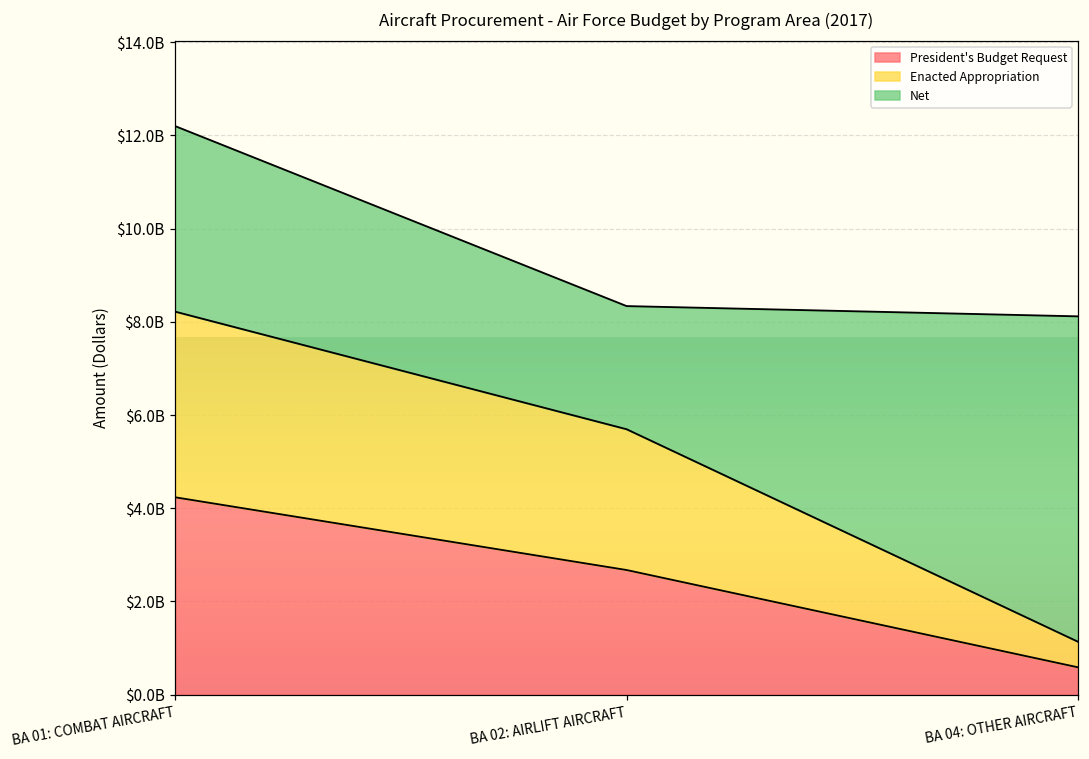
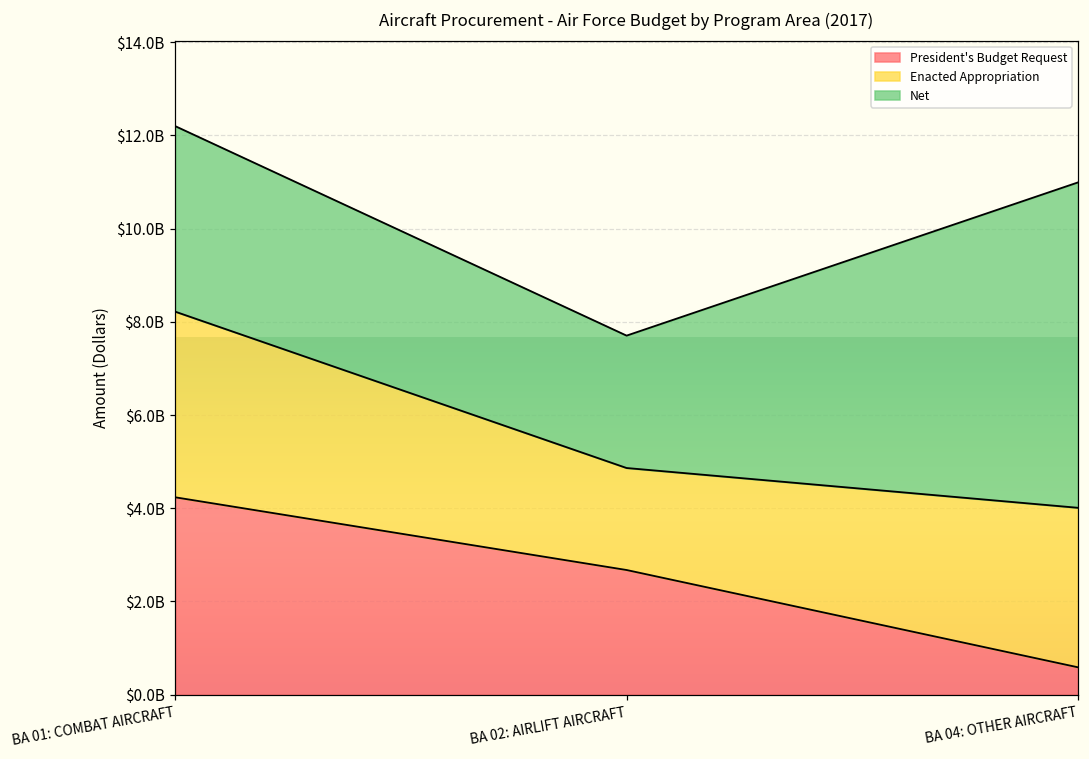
Enacted Appropriation, BA 02: AIRLIFT AIRCRAFT: $3000000000 -> $2200000000
Net, BA 02: AIRLIFT AIRCRAFT: $2600000000 -> $2800000000
Enacted Appropriation, BA 04: OTHER AIRCRAFT: $500000000 -> $3400000000
